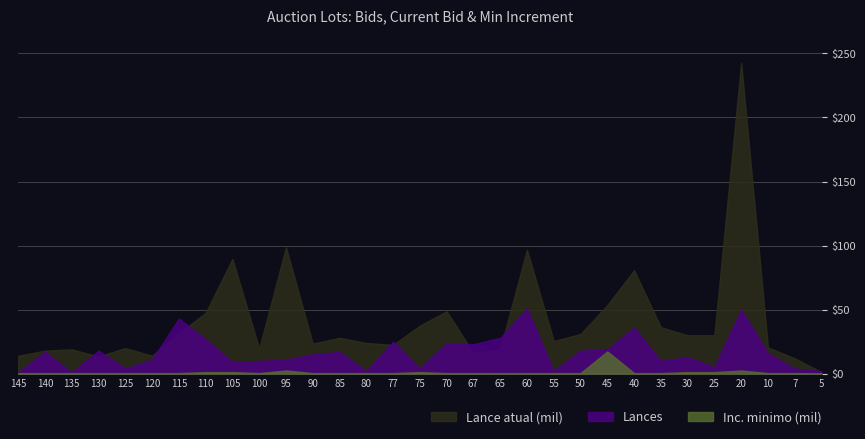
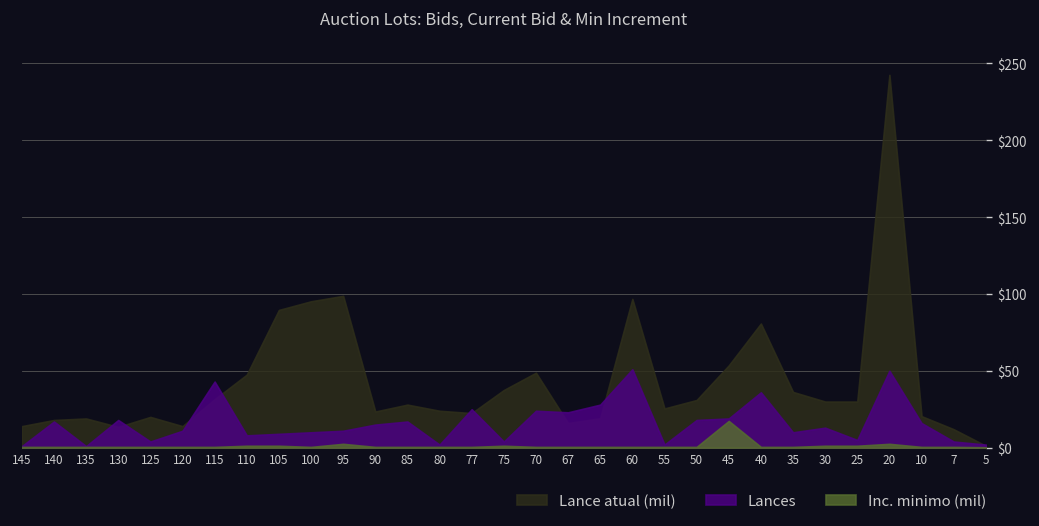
Lances, 110: $27 -> $8
Lance atual (mil), 100: $20 -> $95
